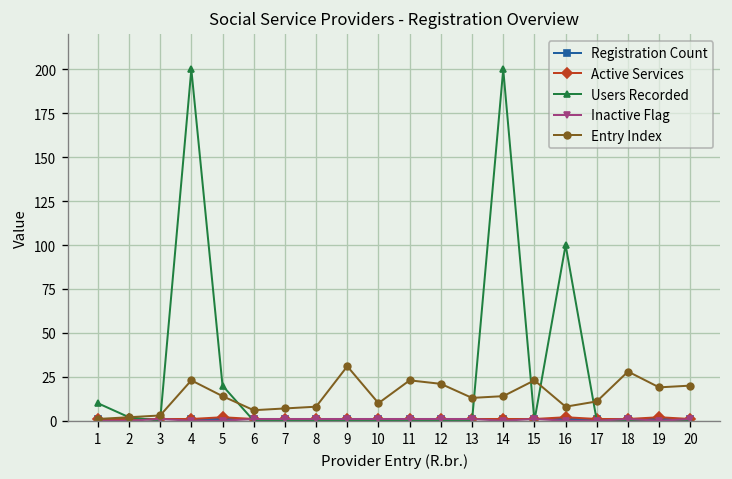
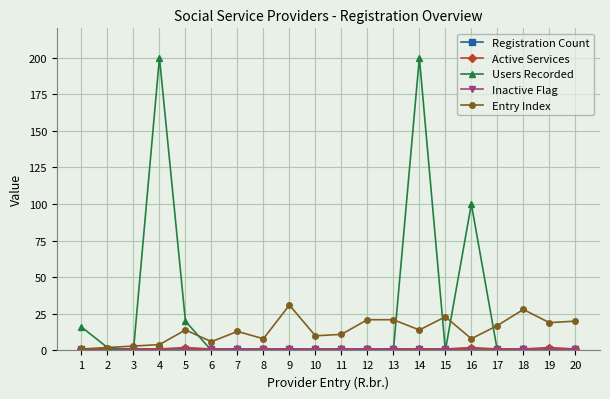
Users Recorded, 1: 10 -> 16
Entry Index, 4: 23 -> 4
Entry Index, 7: 7 -> 13
Entry Index, 11: 23 -> 11
Entry Index, 13: 13 -> 21
Entry Index, 17: 11 -> 17
